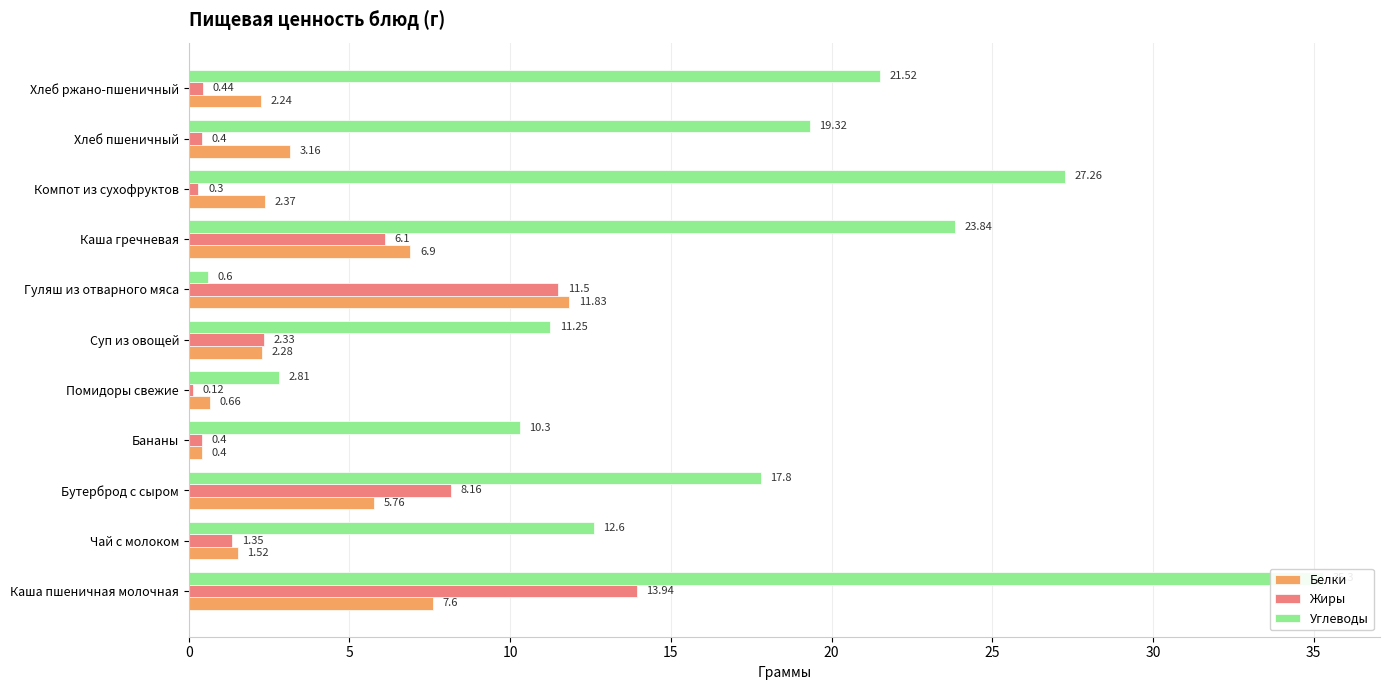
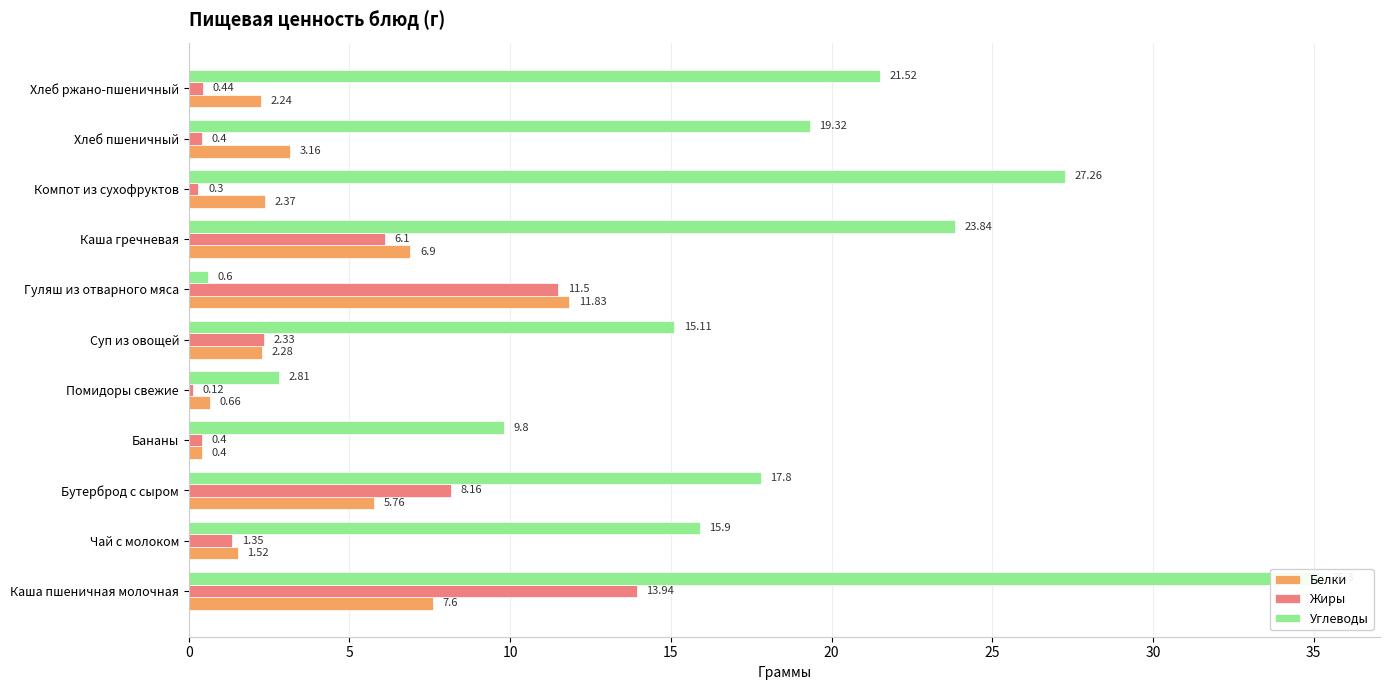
Углеводы, Суп из овощей: 11.25 -> 15.11
Углеводы, Бананы: 10.3 -> 9.8
Углеводы, Чай с молоком: 12.6 -> 15.9
